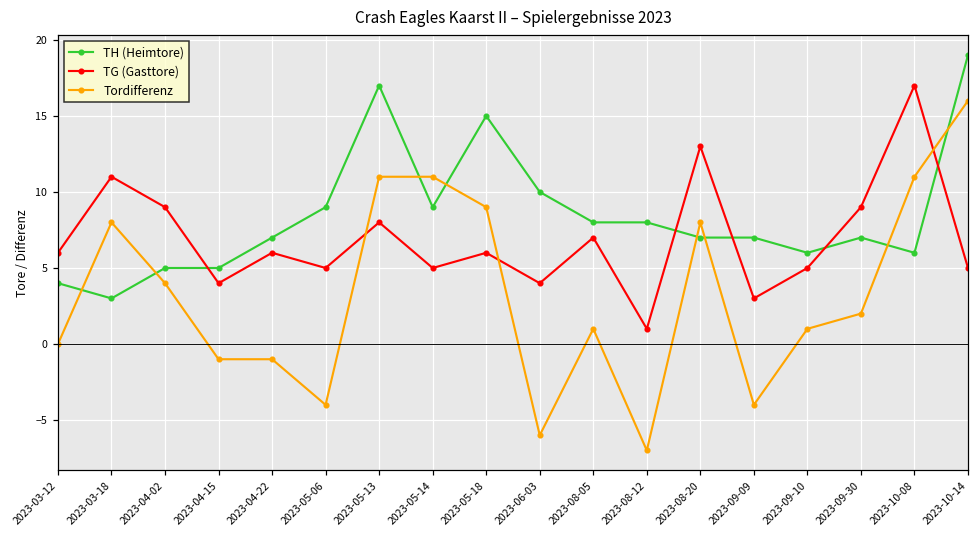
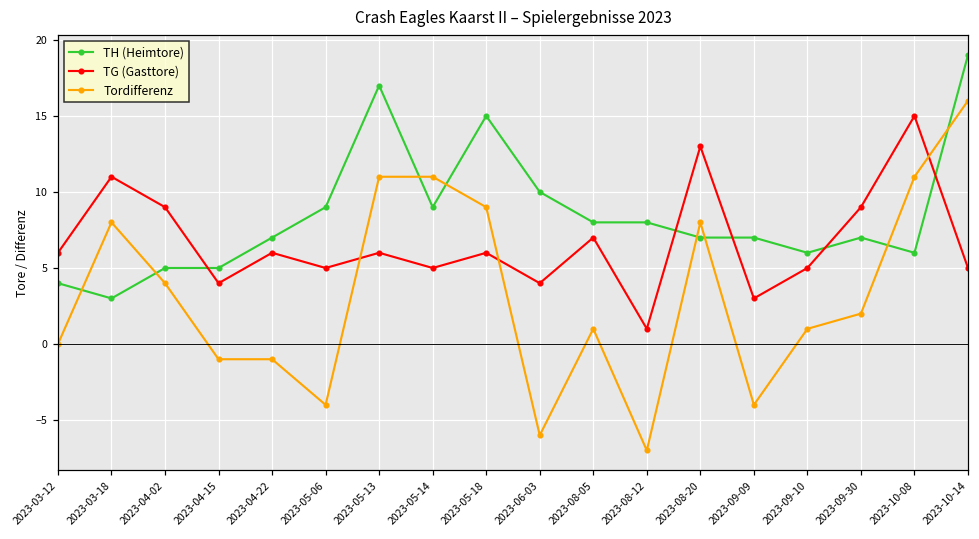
TG (Gasttore), 2023-05-13: 8 -> 6
TG (Gasttore), 2023-10-08: 17 -> 15
